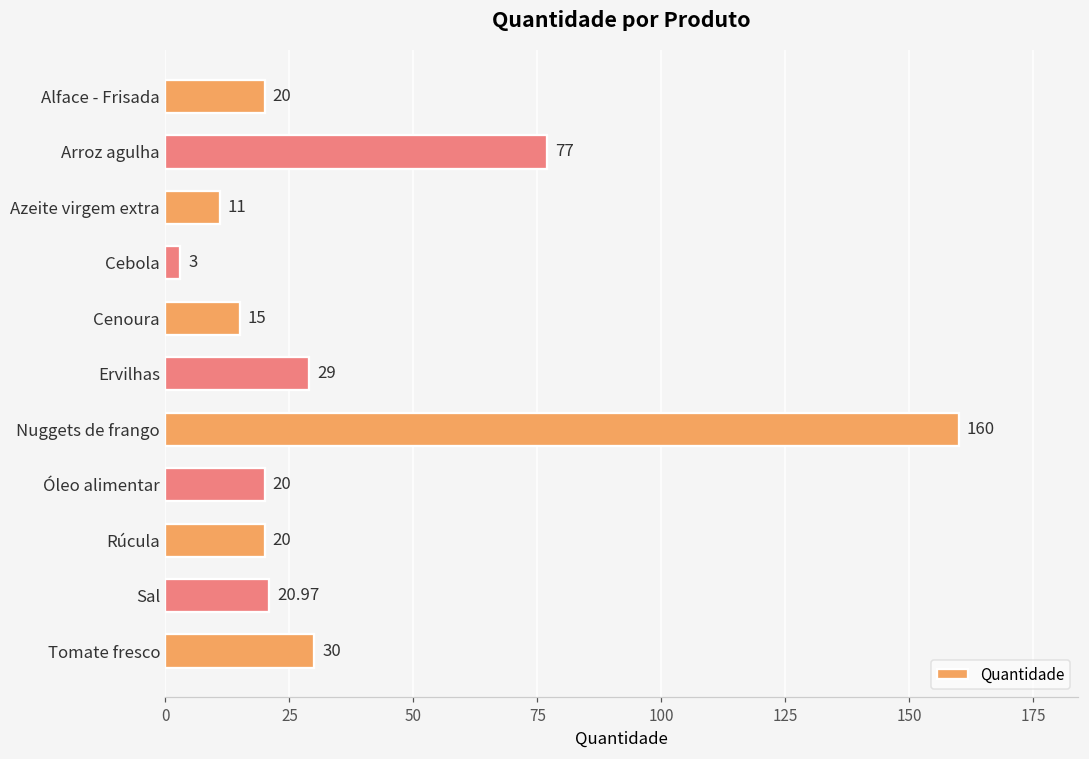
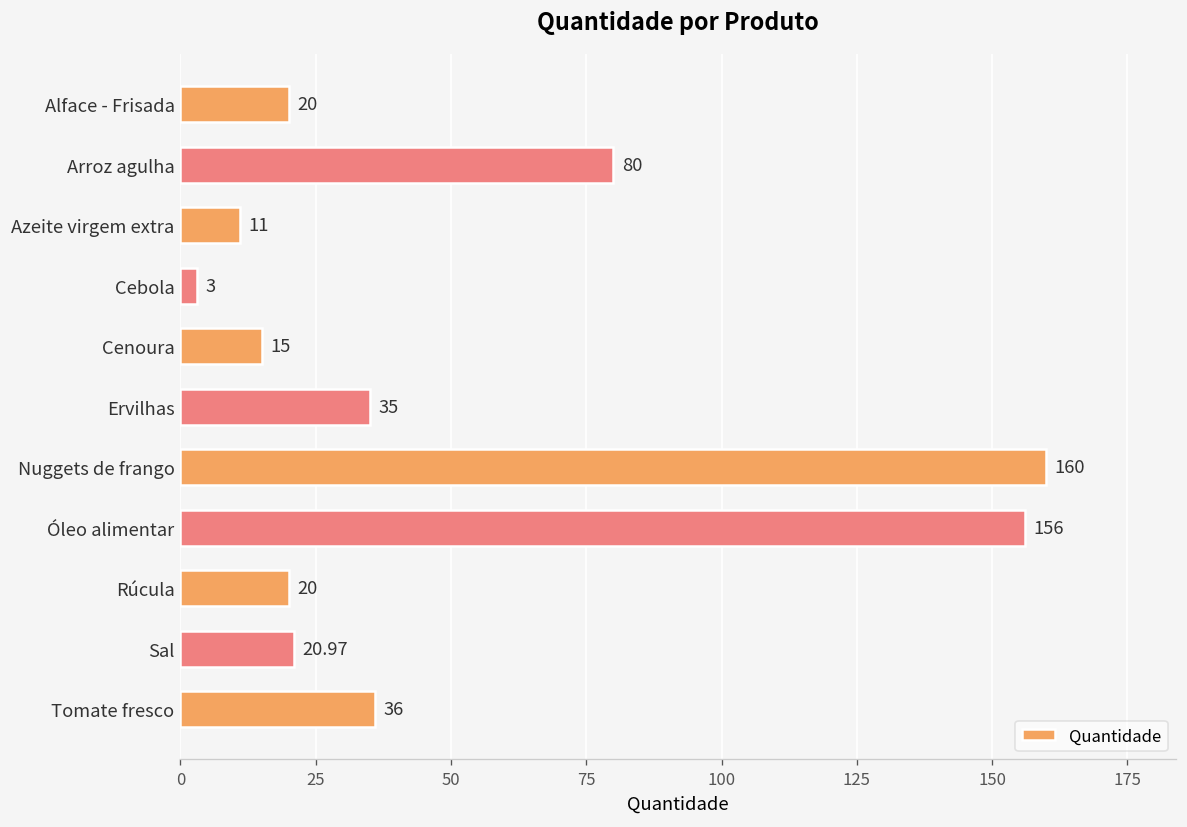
Arroz agulha: 77 -> 80
Ervilhas: 29 -> 35
Óleo alimentar: 20 -> 156
Tomate fresco: 30 -> 36
